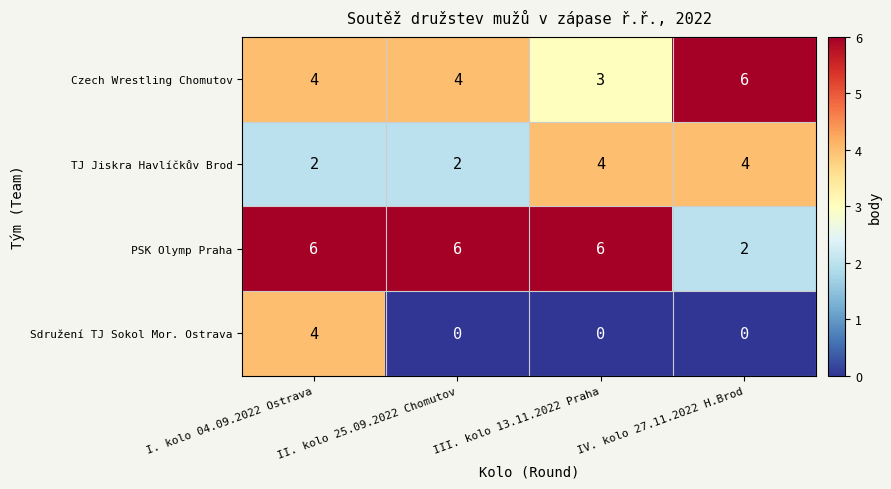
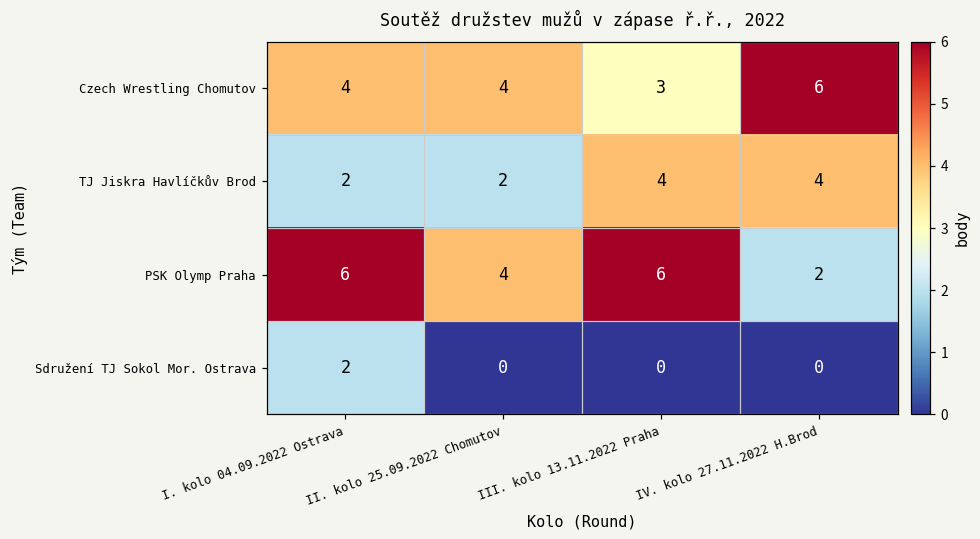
PSK Olymp Praha, II. kolo 25.09.2022 Chomutov: 6 -> 4
Sdružení TJ Sokol Mor. Ostrava, I. kolo 04.09.2022 Ostrava: 4 -> 2
